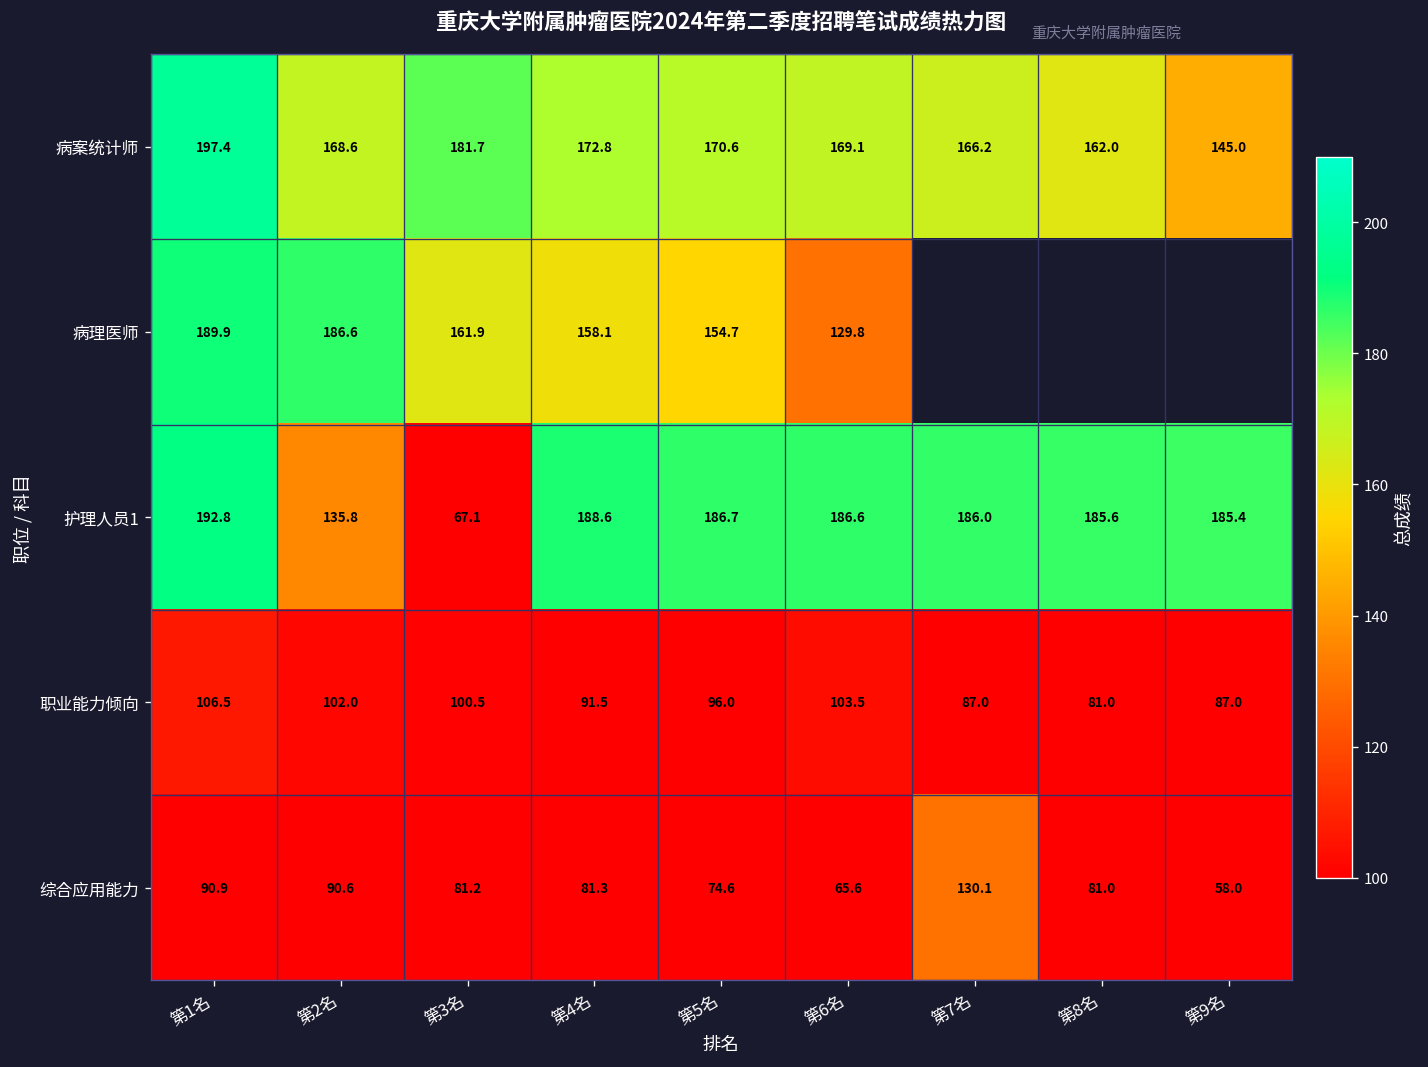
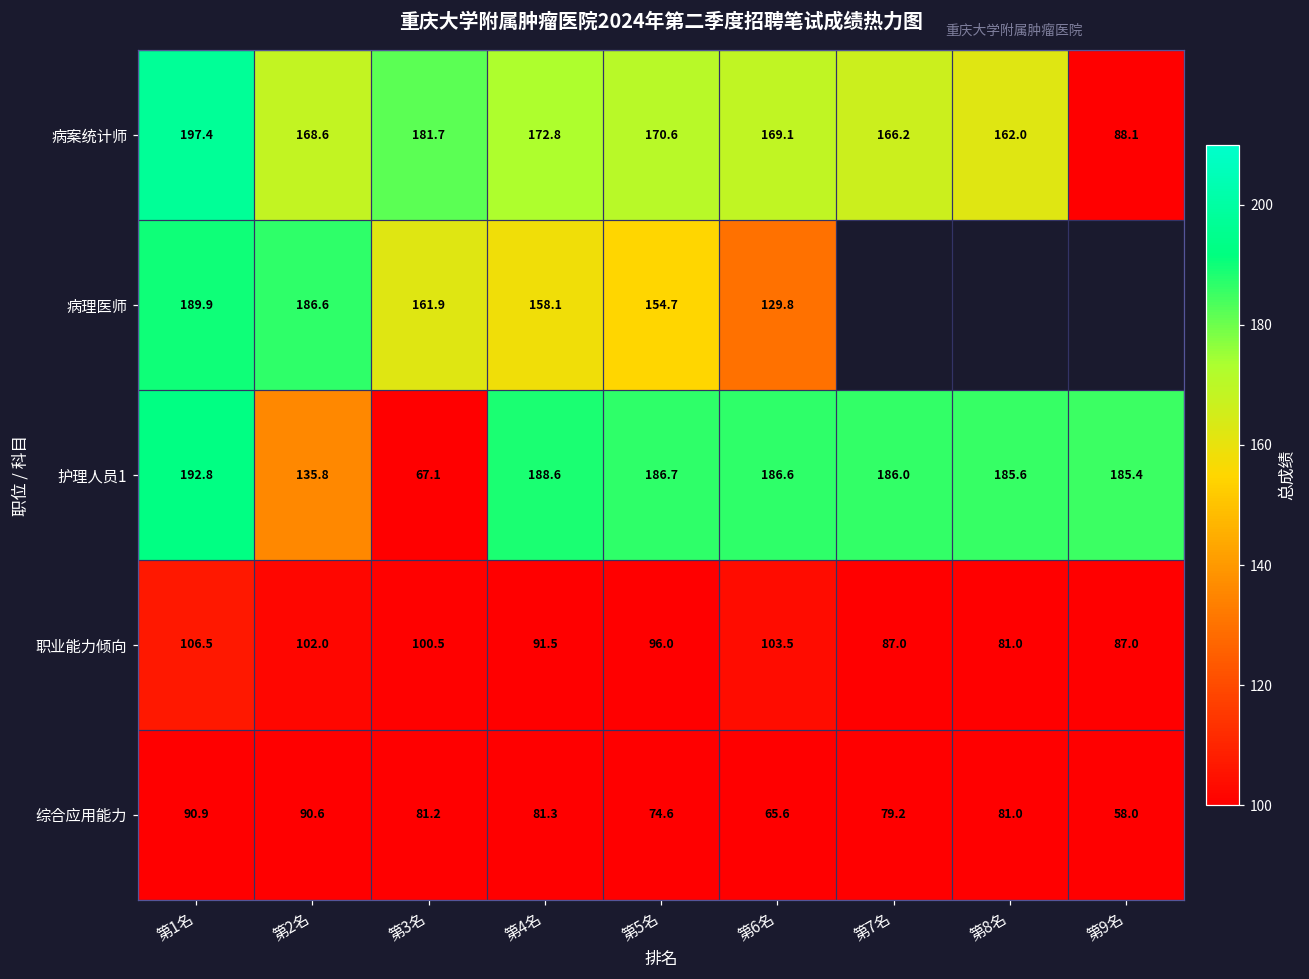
病案统计师, 第9名: 145.0 -> 88.1
综合应用能力, 第7名: 130.1 -> 79.2
